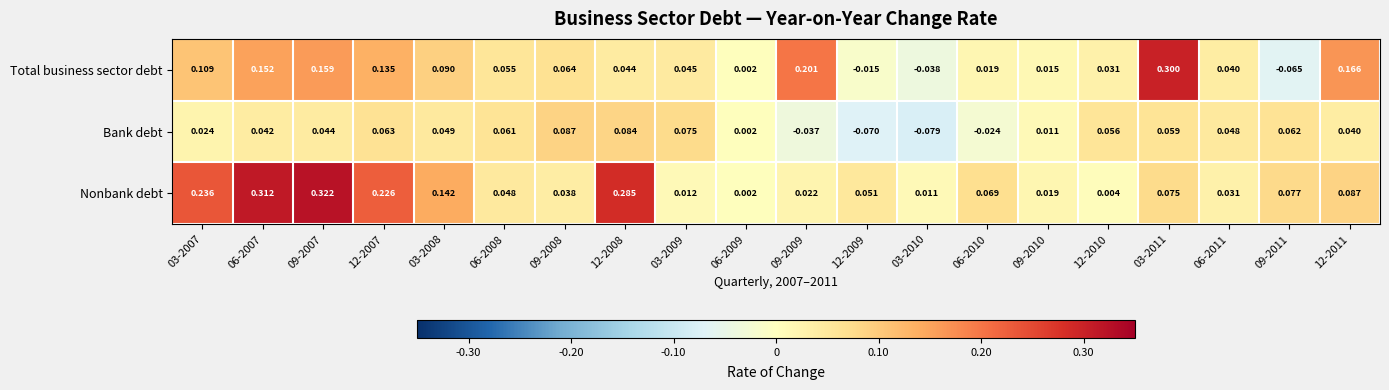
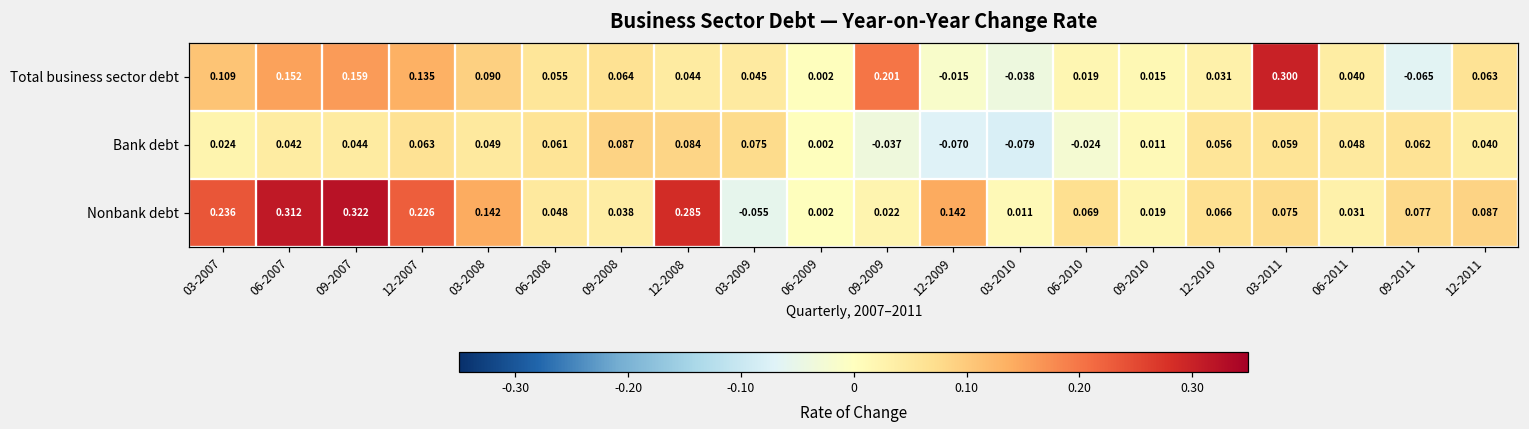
Total business sector debt, 12-2011: 0.166 -> 0.063
Nonbank debt, 03-2009: 0.012 -> -0.055
Nonbank debt, 12-2009: 0.051 -> 0.142
Nonbank debt, 12-2010: 0.004 -> 0.066
